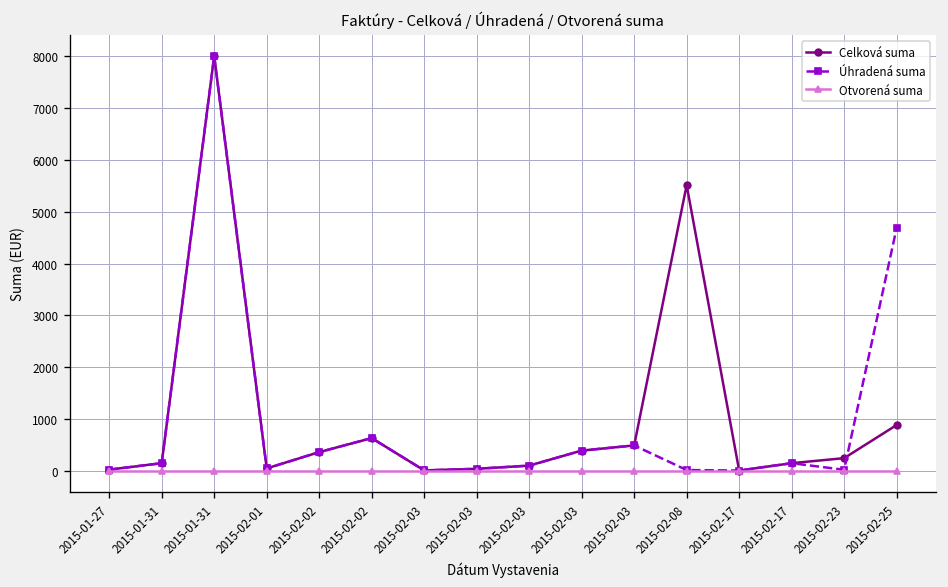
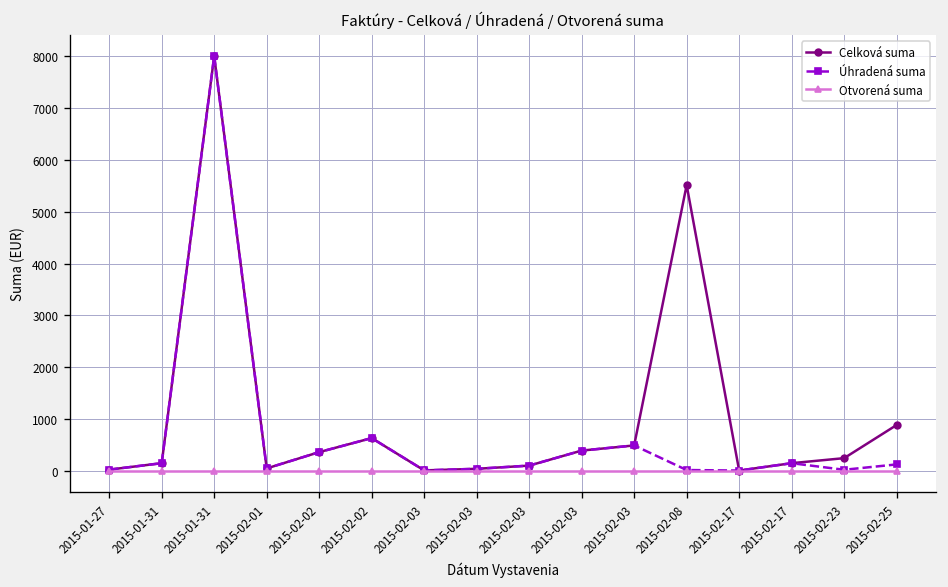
Úhradená suma, 2015-02-25: 4700 -> 100
